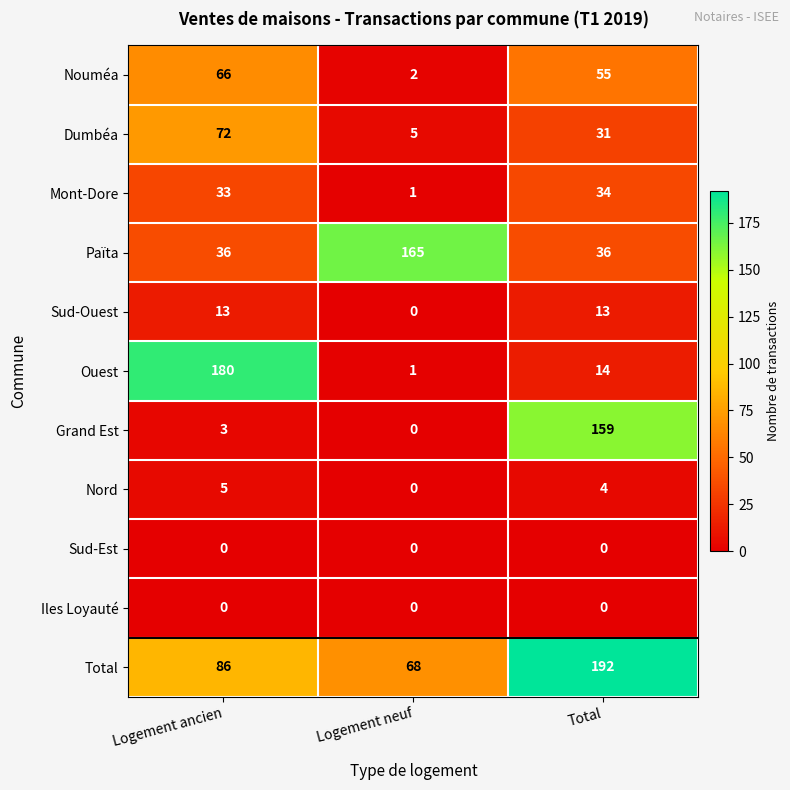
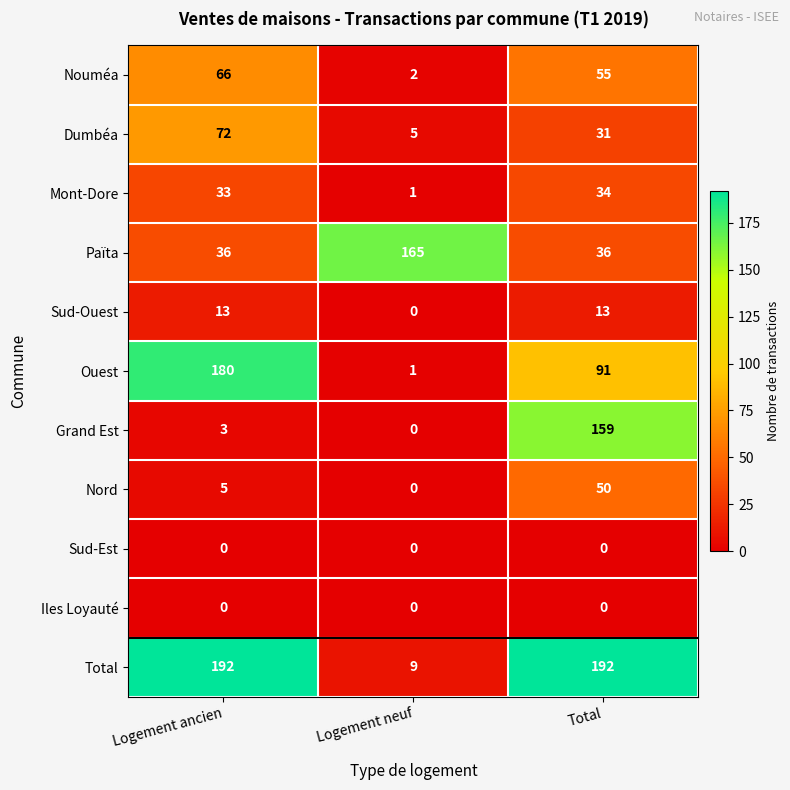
Ouest, Total: 14 -> 91
Nord, Total: 4 -> 50
Total, Logement ancien: 86 -> 192
Total, Logement neuf: 68 -> 9
